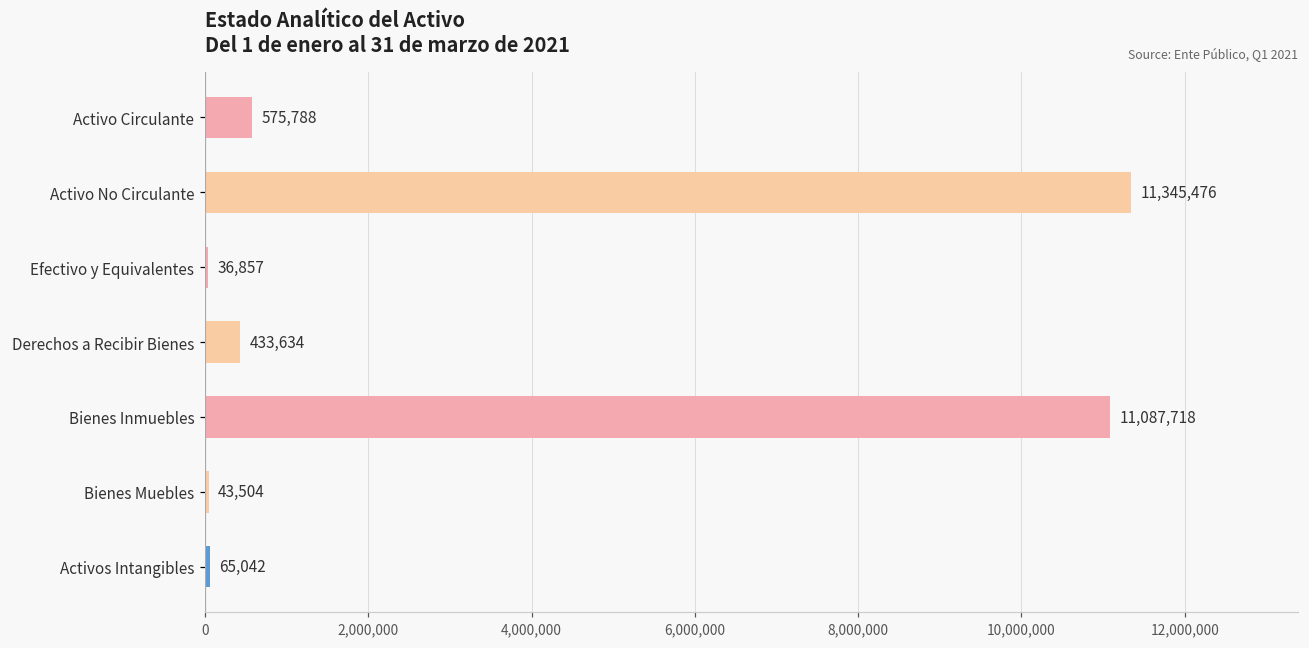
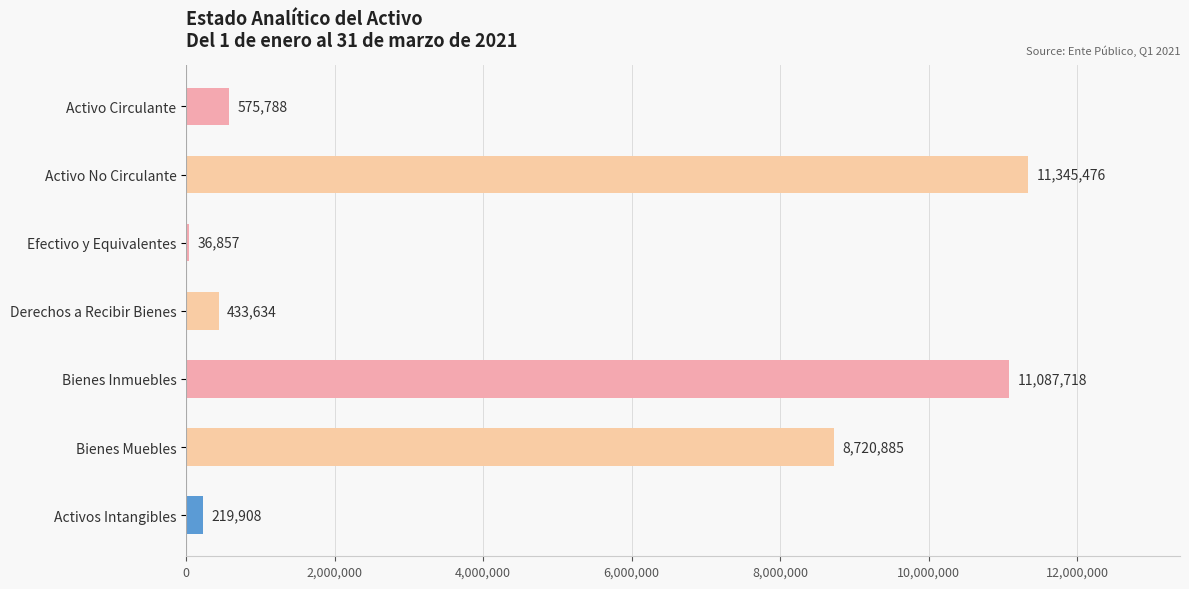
Bienes Muebles: 43,504 -> 8,720,885
Activos Intangibles: 65,042 -> 219,908
